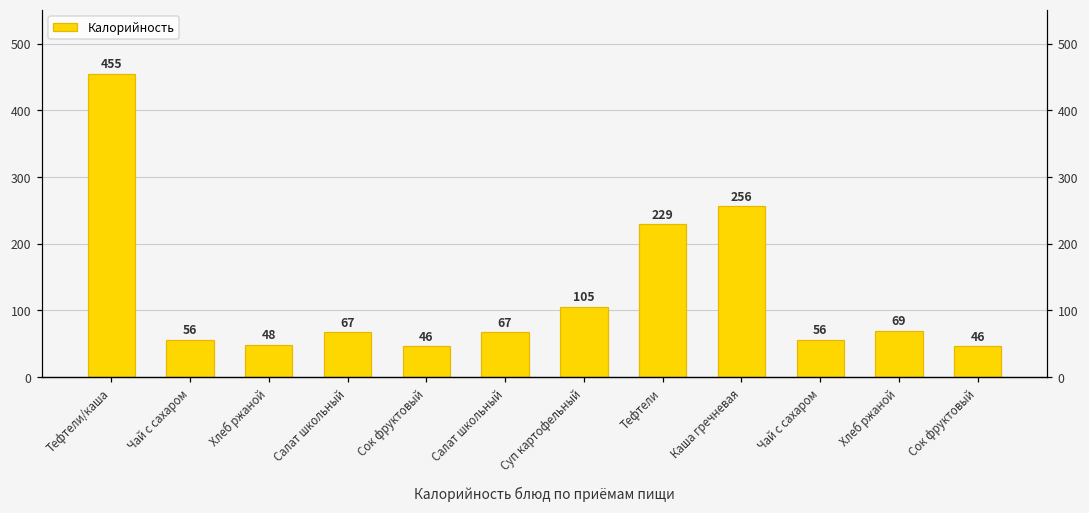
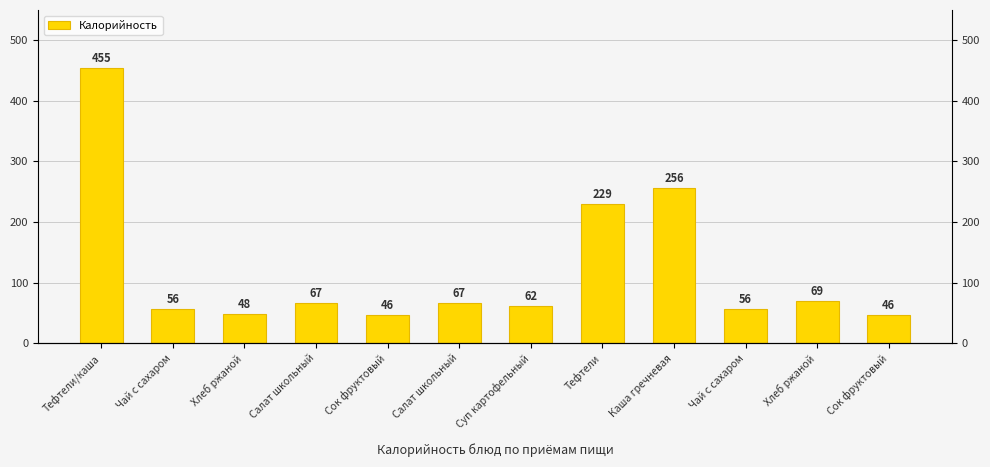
Суп картофельный: 105 -> 62
